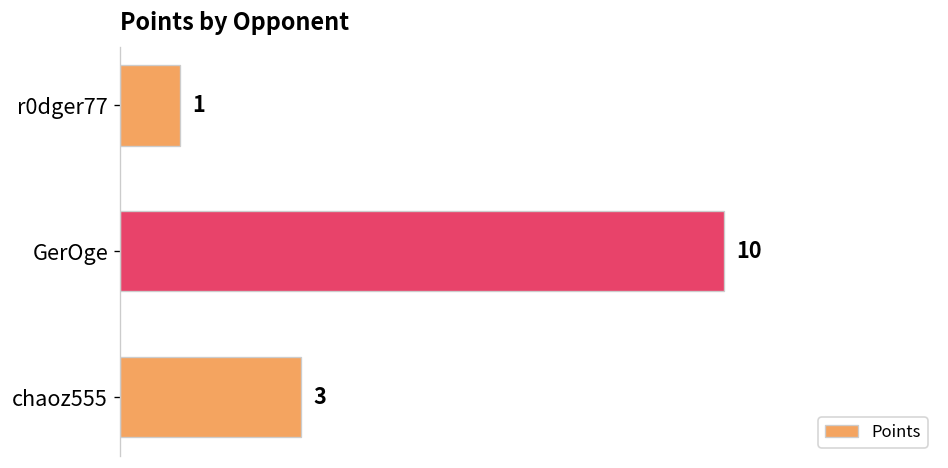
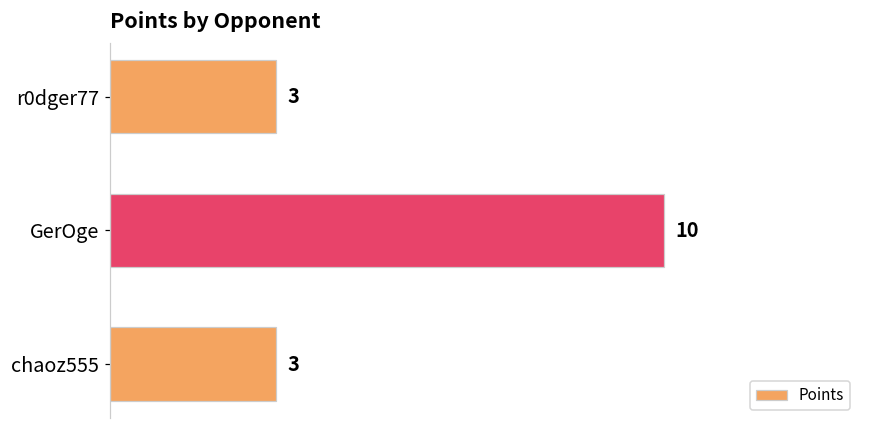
r0dger77: 1 -> 3
